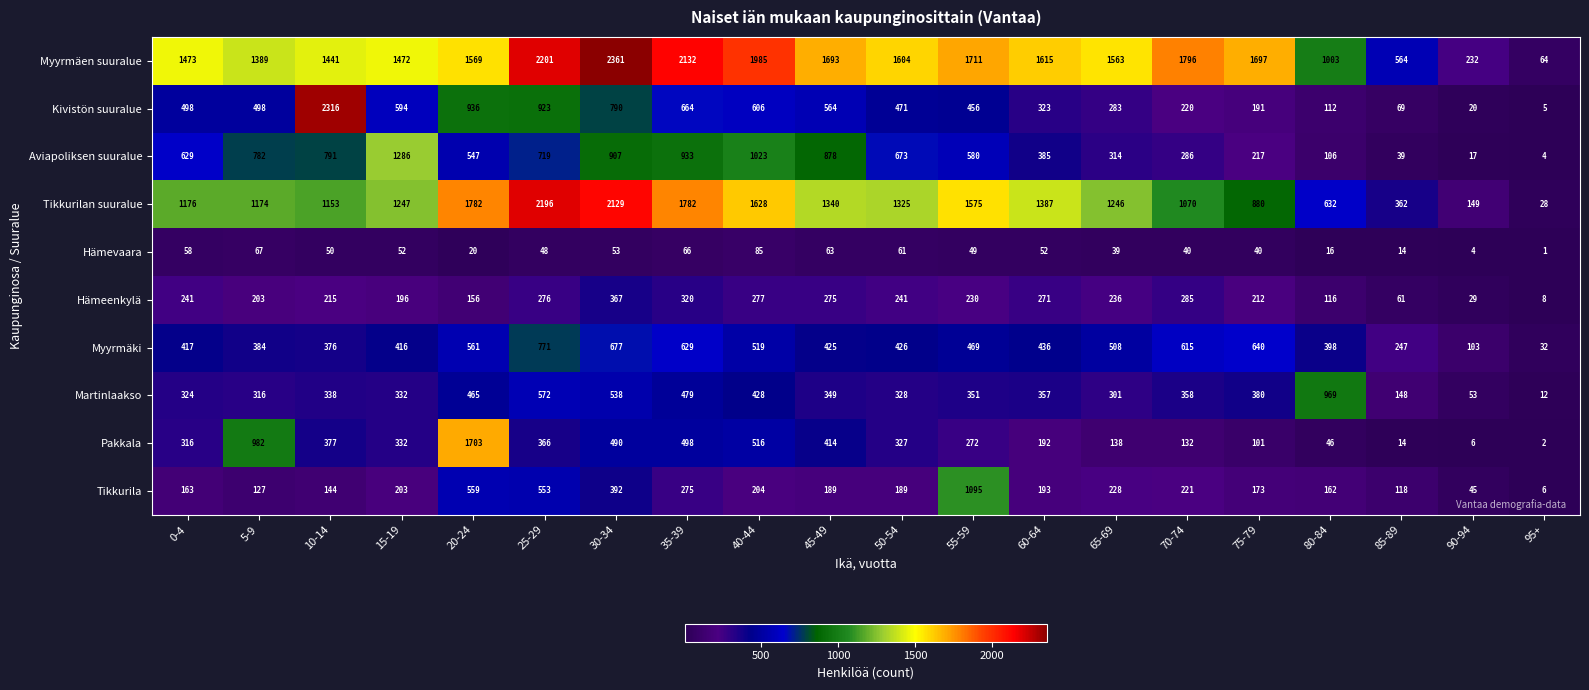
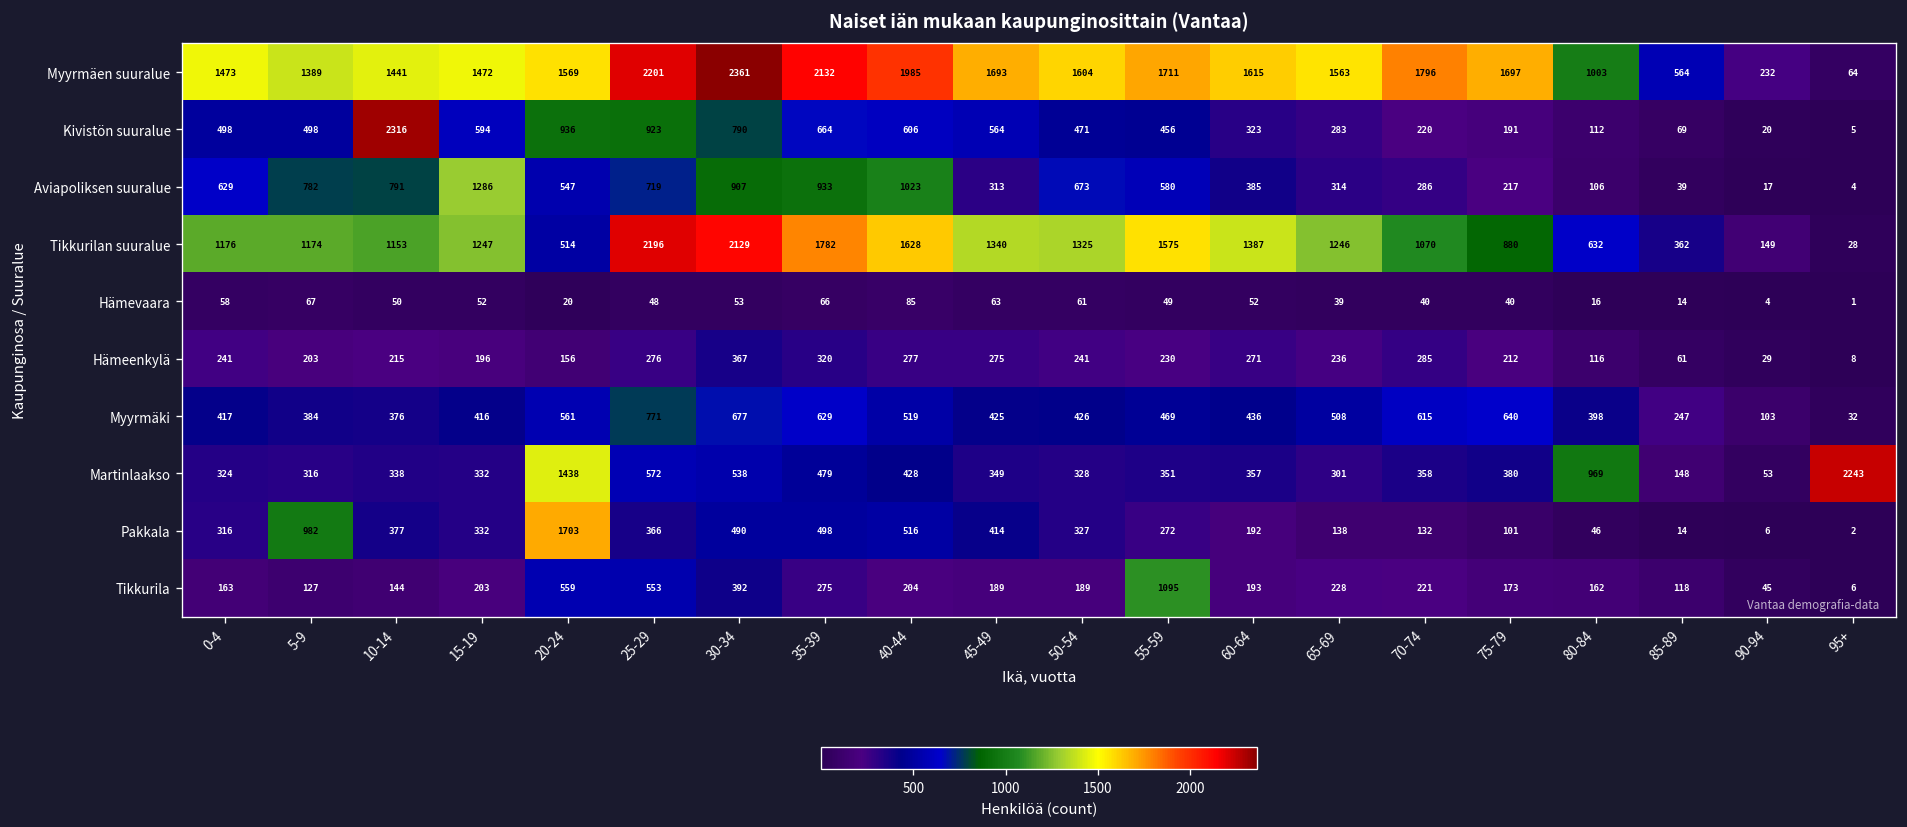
Aviapoliksen suuralue, 45-49: 878 -> 313
Tikkurilan suuralue, 20-24: 1782 -> 514
Martinlaakso, 20-24: 465 -> 1438
Martinlaakso, 95+: 12 -> 2243
